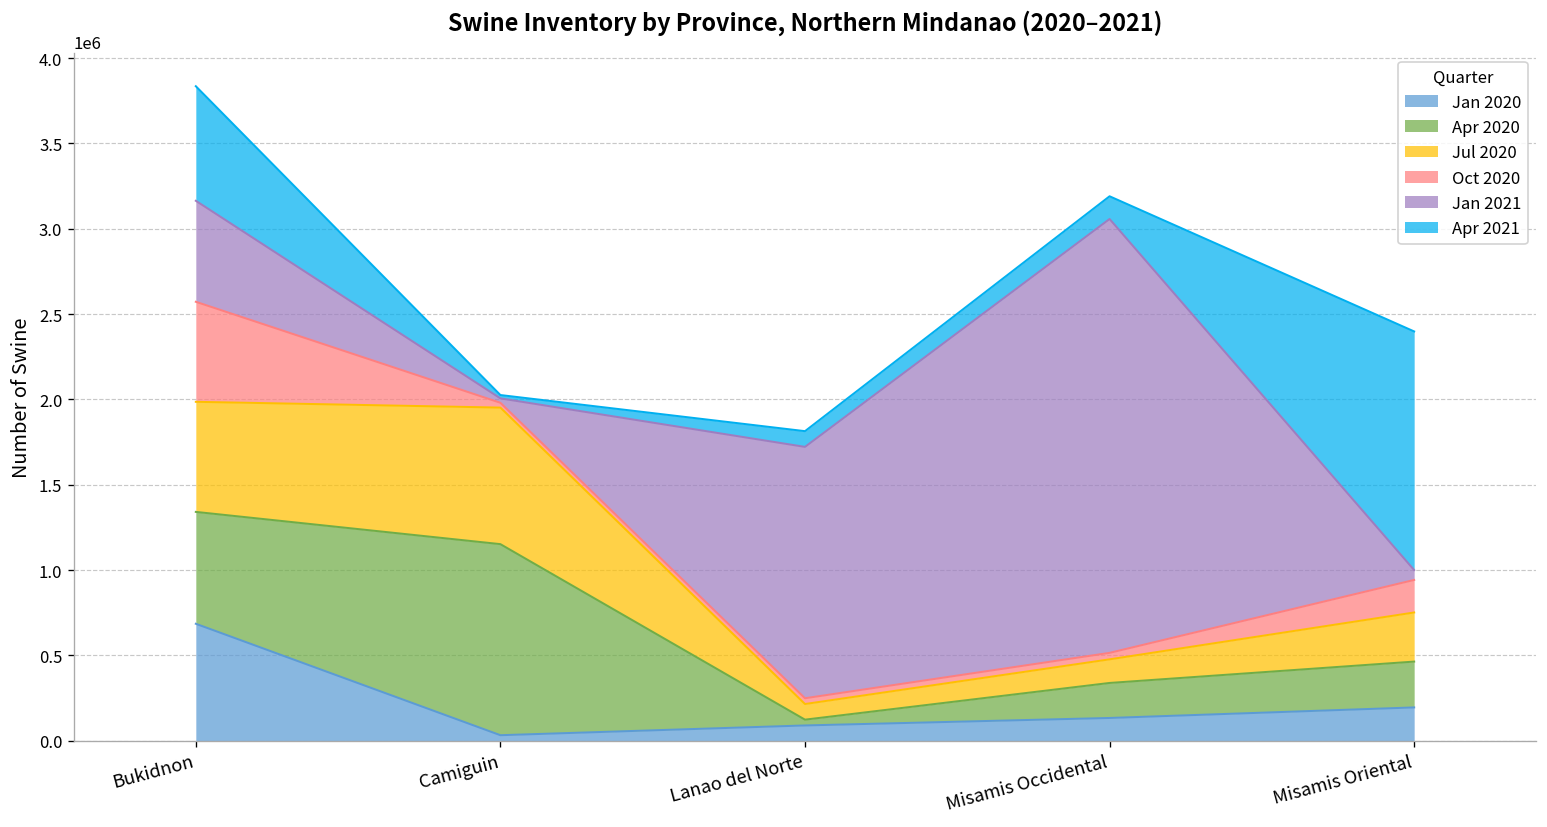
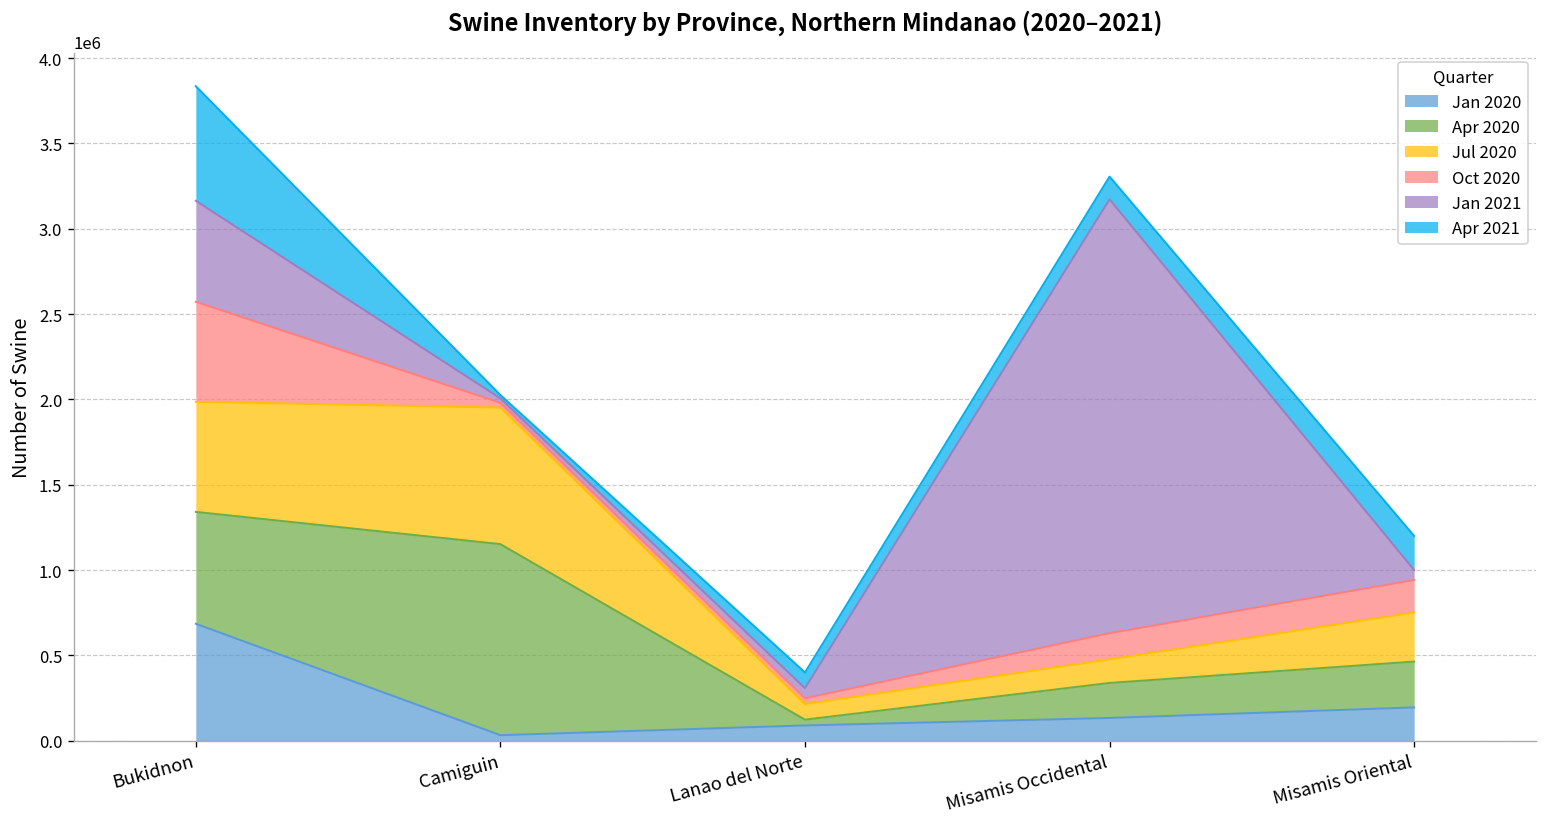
Jan 2021, Lanao del Norte: 1470000 -> 60000
Oct 2020, Misamis Occidental: 40000 -> 150000
Apr 2021, Misamis Oriental: 1400000 -> 200000
